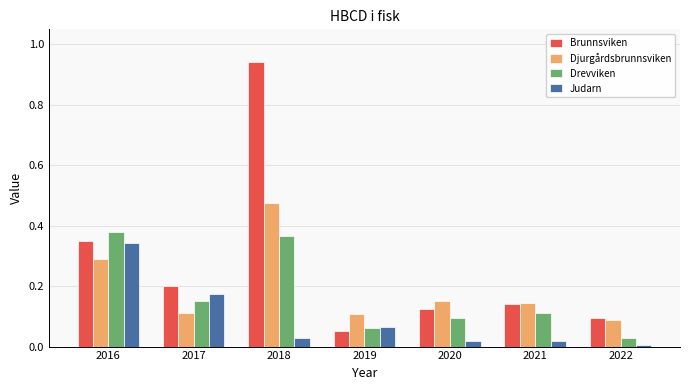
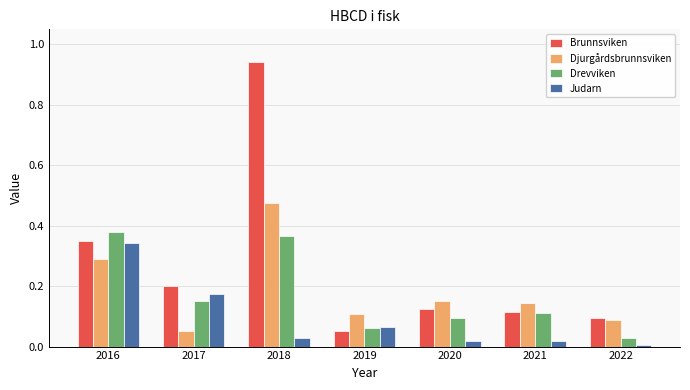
Djurgårdsbrunnsviken, 2017: 0.11 -> 0.05
Brunnsviken, 2021: 0.14 -> 0.11
